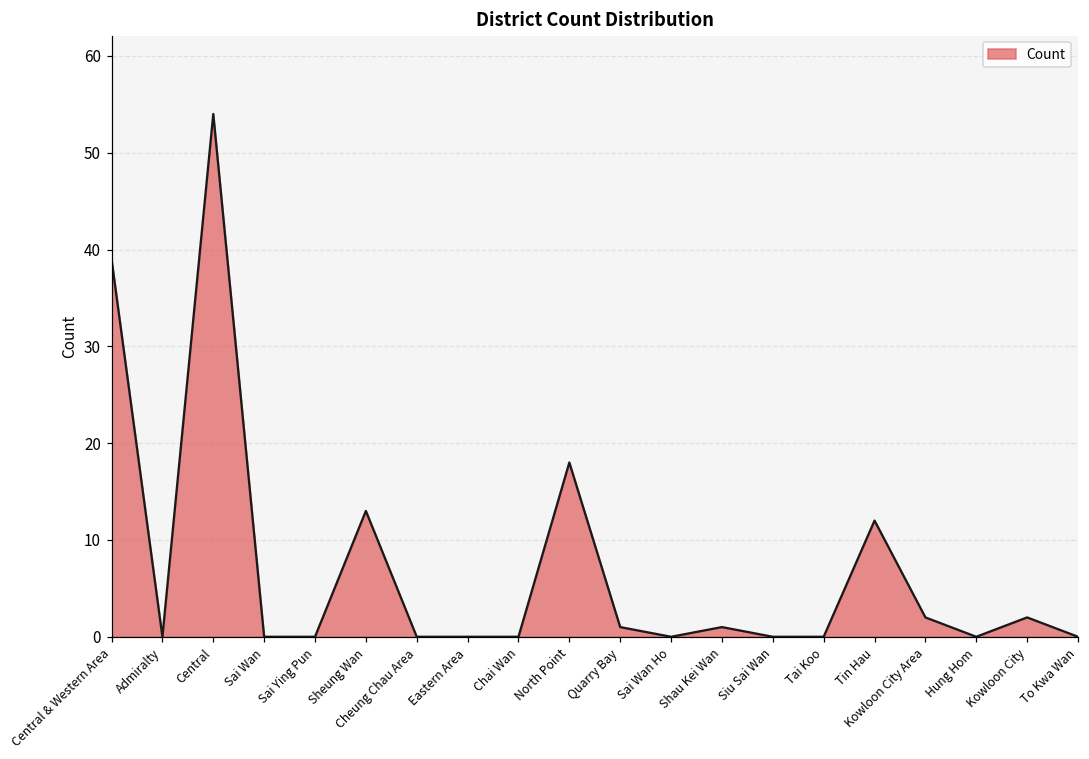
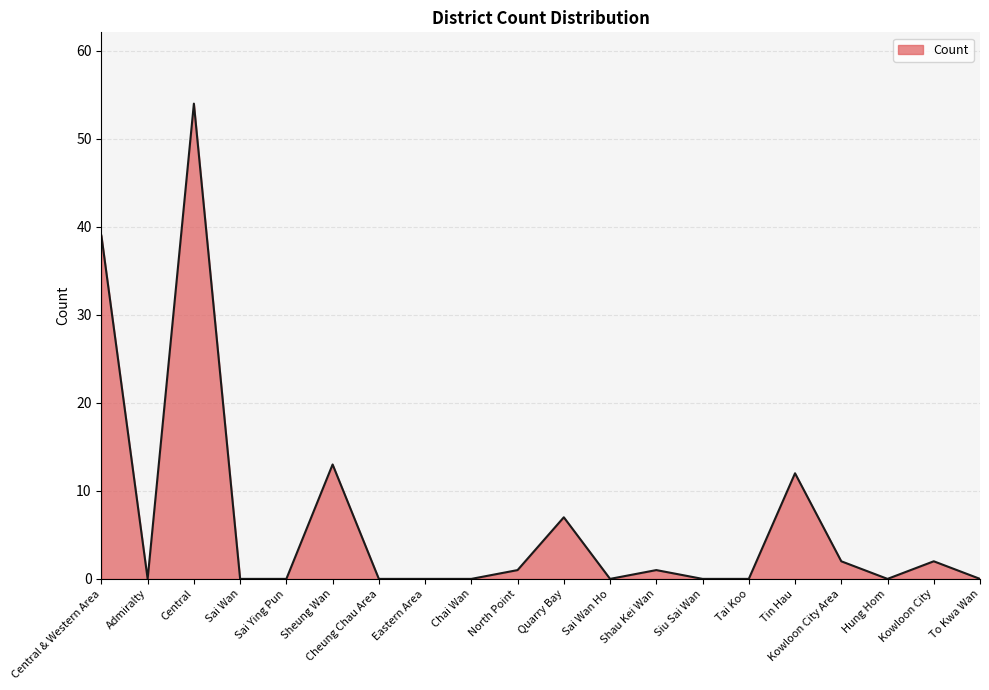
North Point: 18 -> 1
Quarry Bay: 1 -> 7
